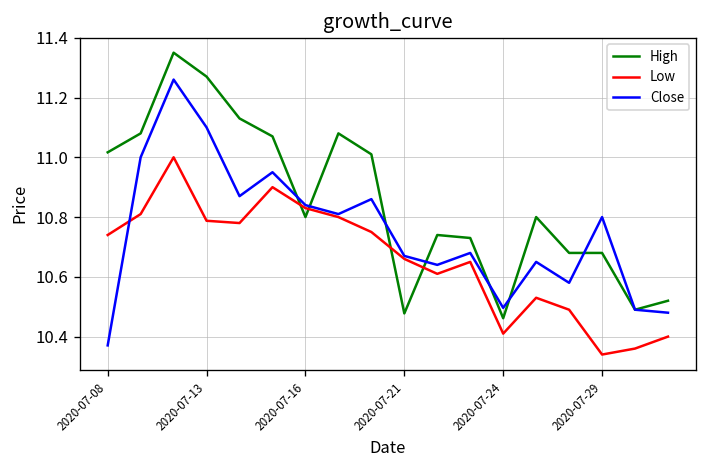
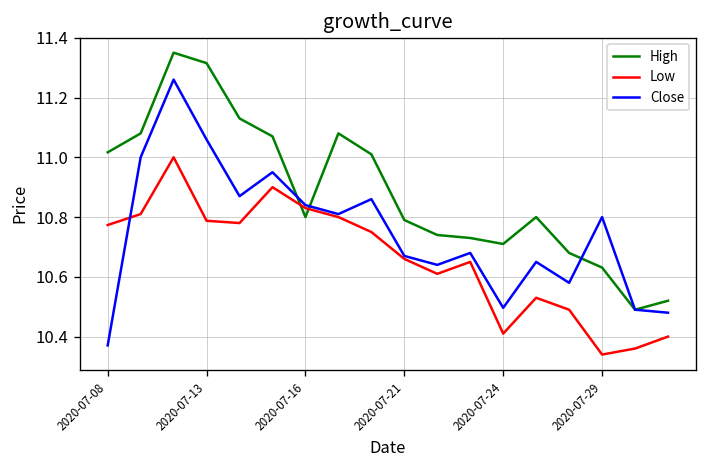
Low, 2020-07-08: 10.74 -> 10.77
High, 2020-07-13: 11.27 -> 11.32
Close, 2020-07-13: 11.10 -> 11.06
High, 2020-07-21: 10.48 -> 10.79
High, 2020-07-24: 10.46 -> 10.71
High, 2020-07-29: 10.68 -> 10.63
